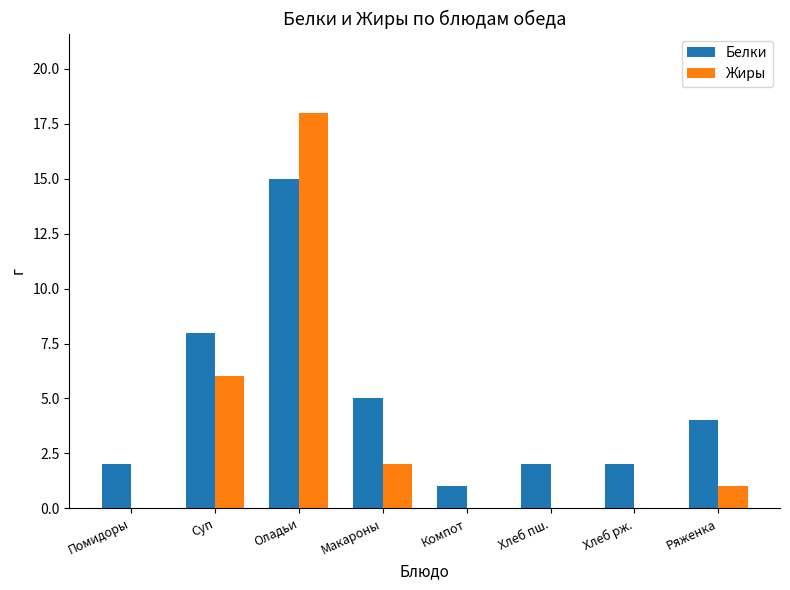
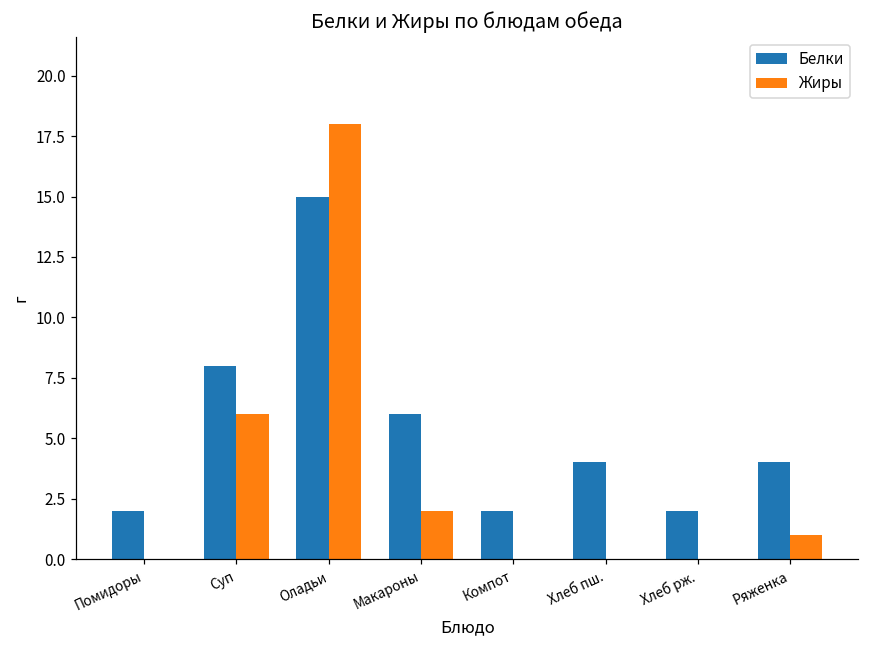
Белки, Макароны: 5 -> 6
Белки, Компот: 1 -> 2
Белки, Хлеб пш.: 2 -> 4
